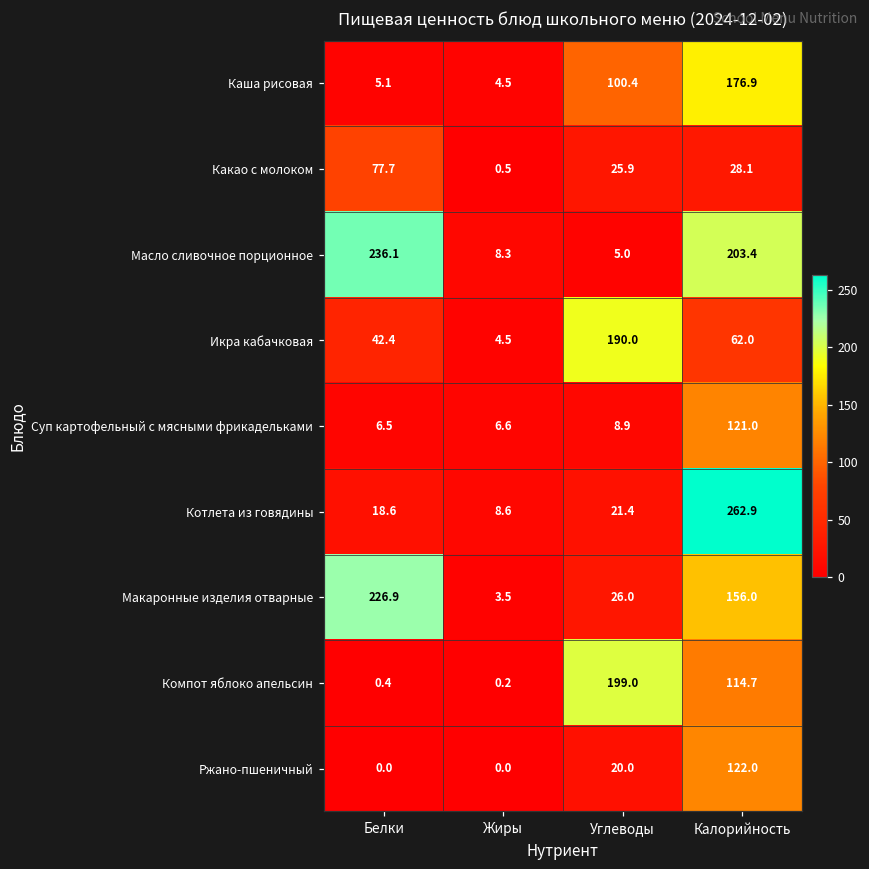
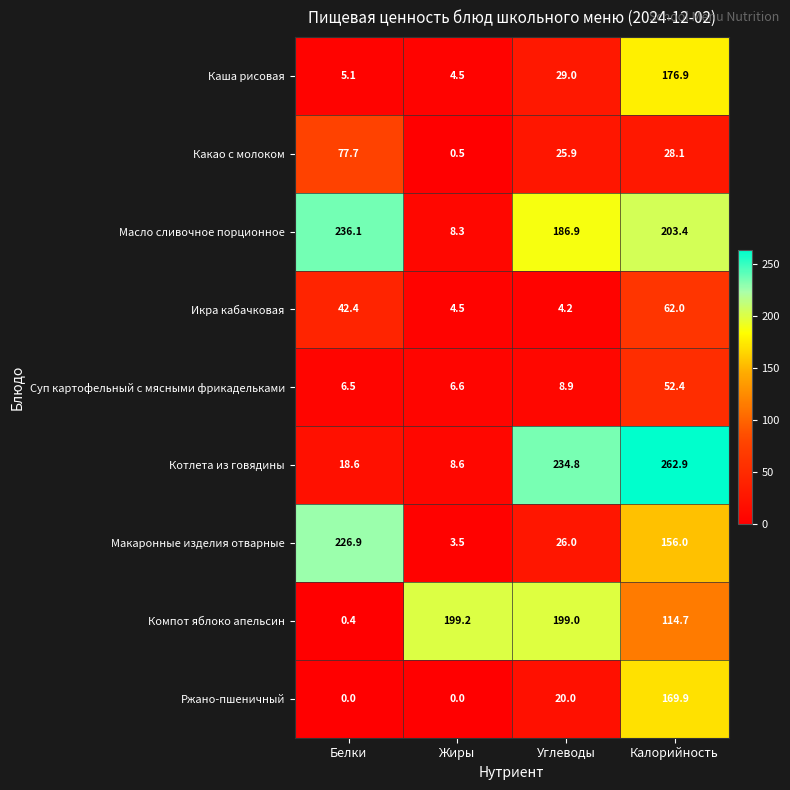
Каша рисовая, Углеводы: 100.4 -> 29.0
Масло сливочное порционное, Углеводы: 5.0 -> 186.9
Икра кабачковая, Углеводы: 190.0 -> 4.2
Суп картофельный с мясными фрикадельками, Калорийность: 121.0 -> 52.4
Котлета из говядины, Углеводы: 21.4 -> 234.8
Компот яблоко апельсин, Жиры: 0.2 -> 199.2
Ржано-пшеничный, Калорийность: 122.0 -> 169.9
